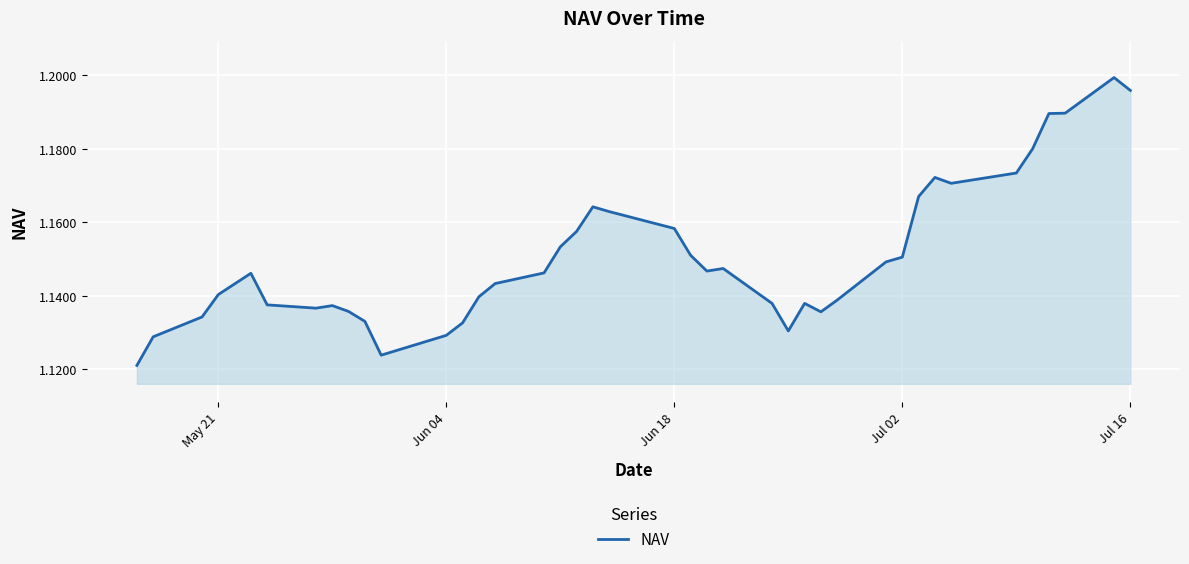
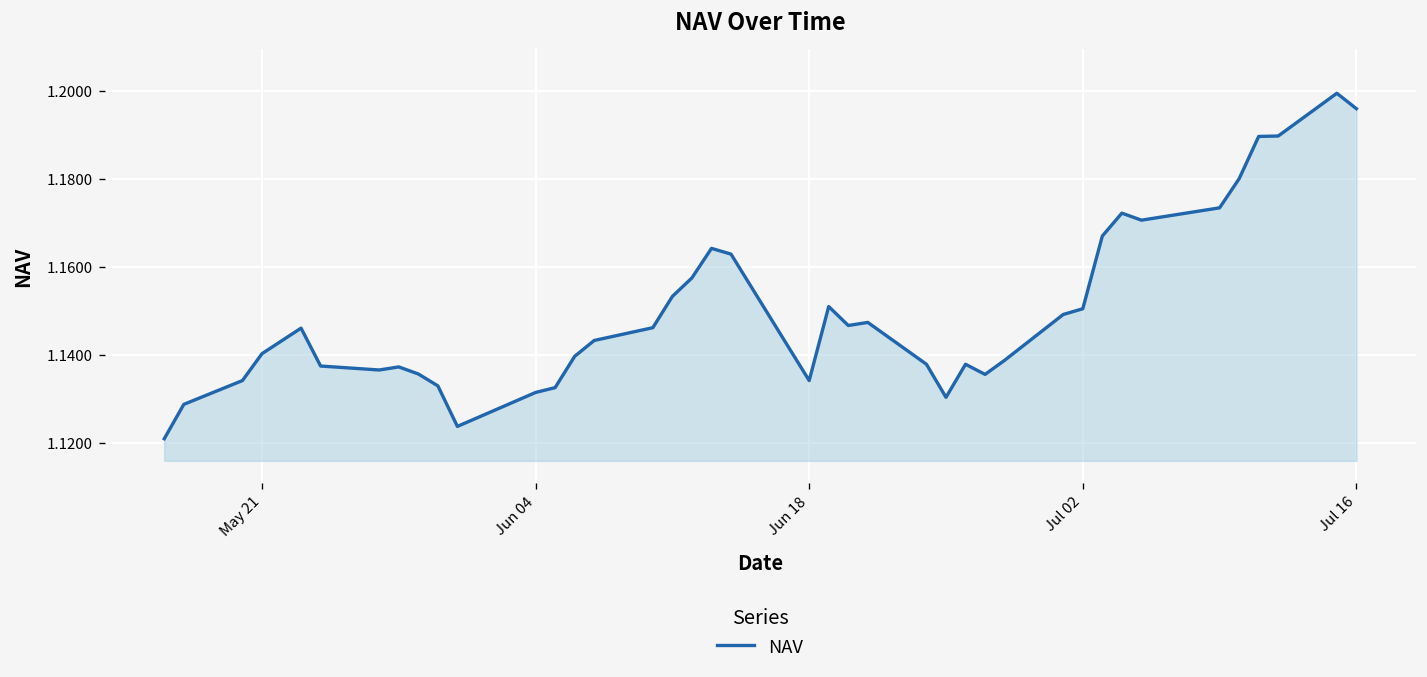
Jun 04: 1.129 -> 1.132
Jun 18: 1.158 -> 1.134
